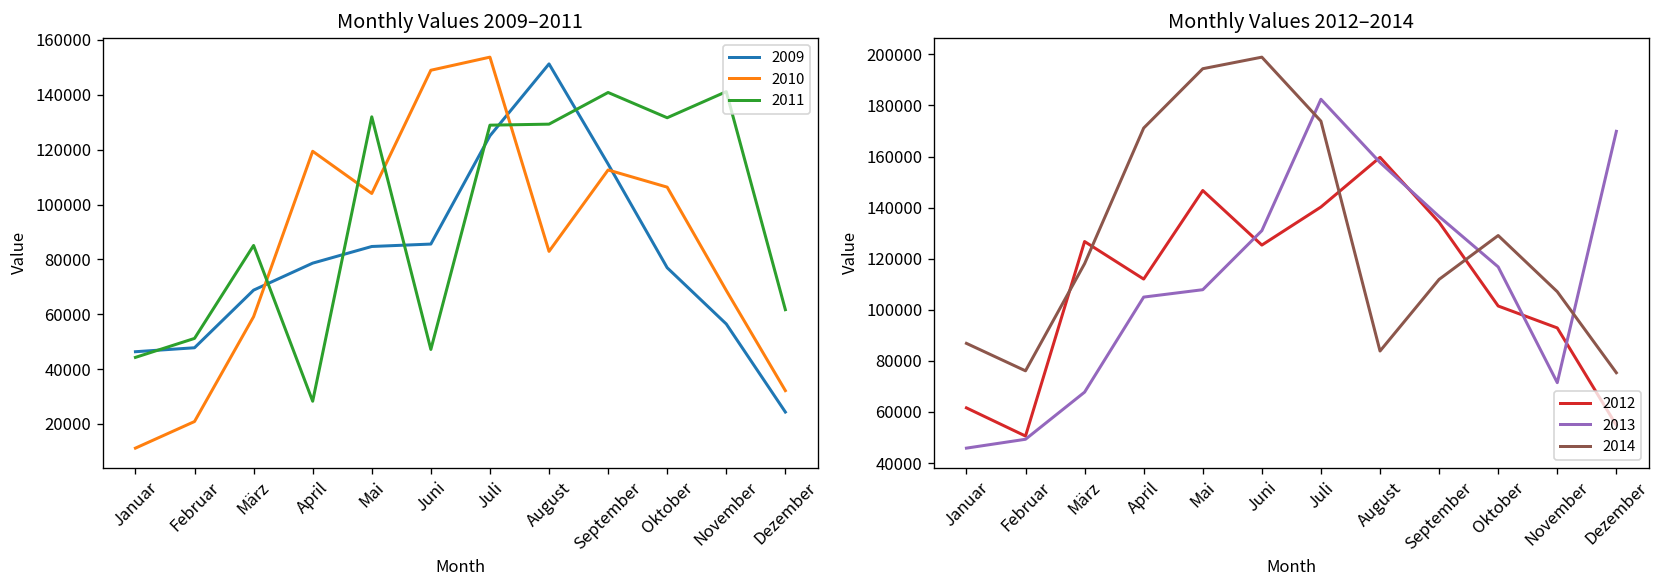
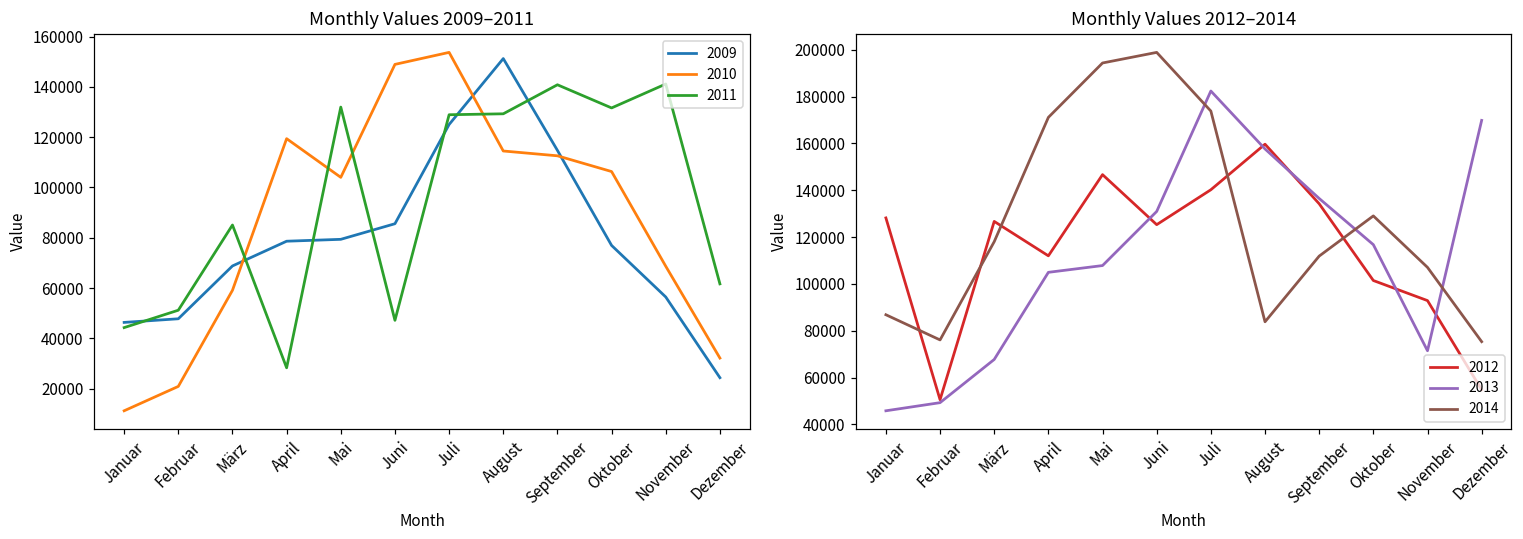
Monthly Values 2009–2011, 2009, Mai: 85000 -> 79000
Monthly Values 2009–2011, 2010, August: 83000 -> 115000
Monthly Values 2012–2014, 2012, Januar: 62000 -> 128000
